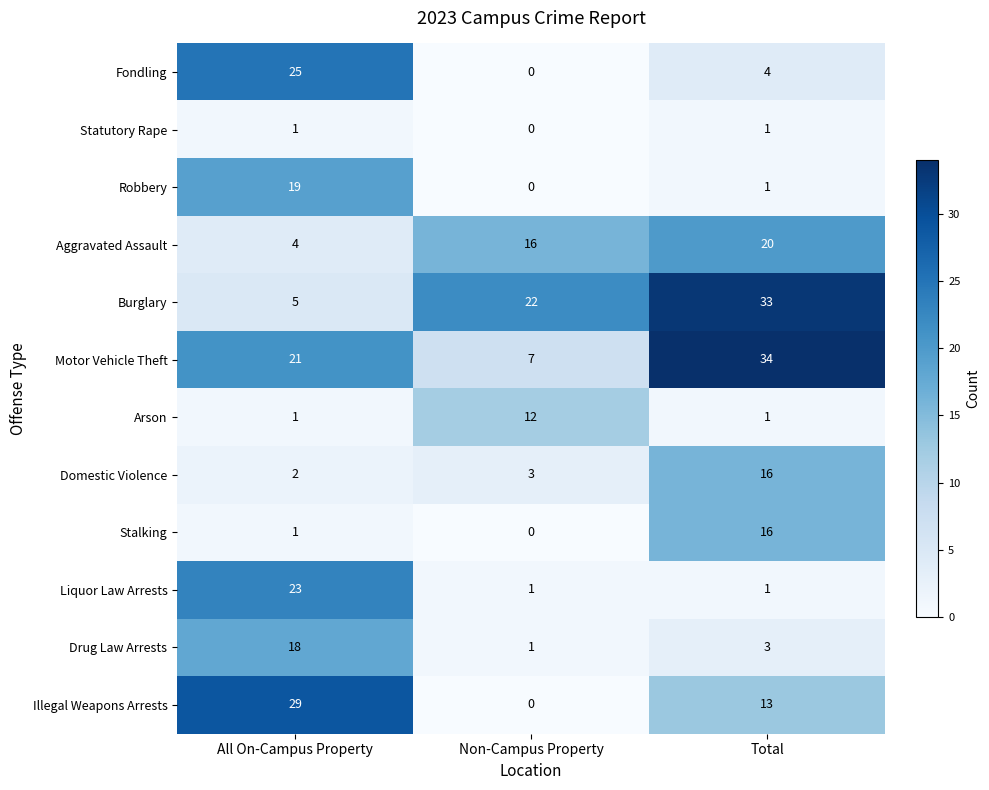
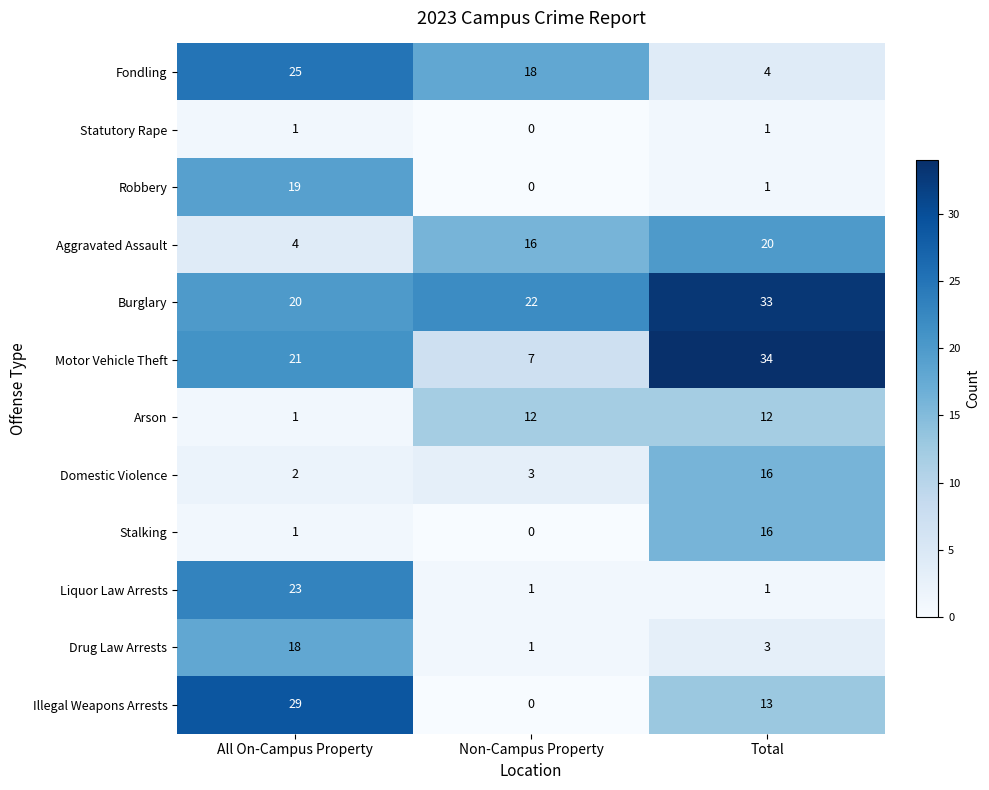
Fondling, Non-Campus Property: 0 -> 18
Burglary, All On-Campus Property: 5 -> 20
Arson, Total: 1 -> 12
